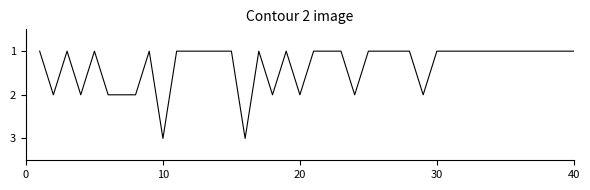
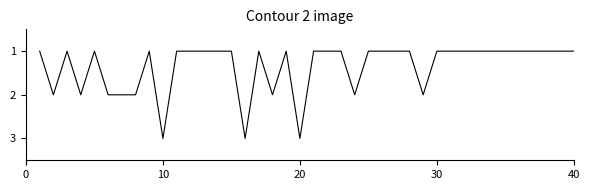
20: 2 -> 3
